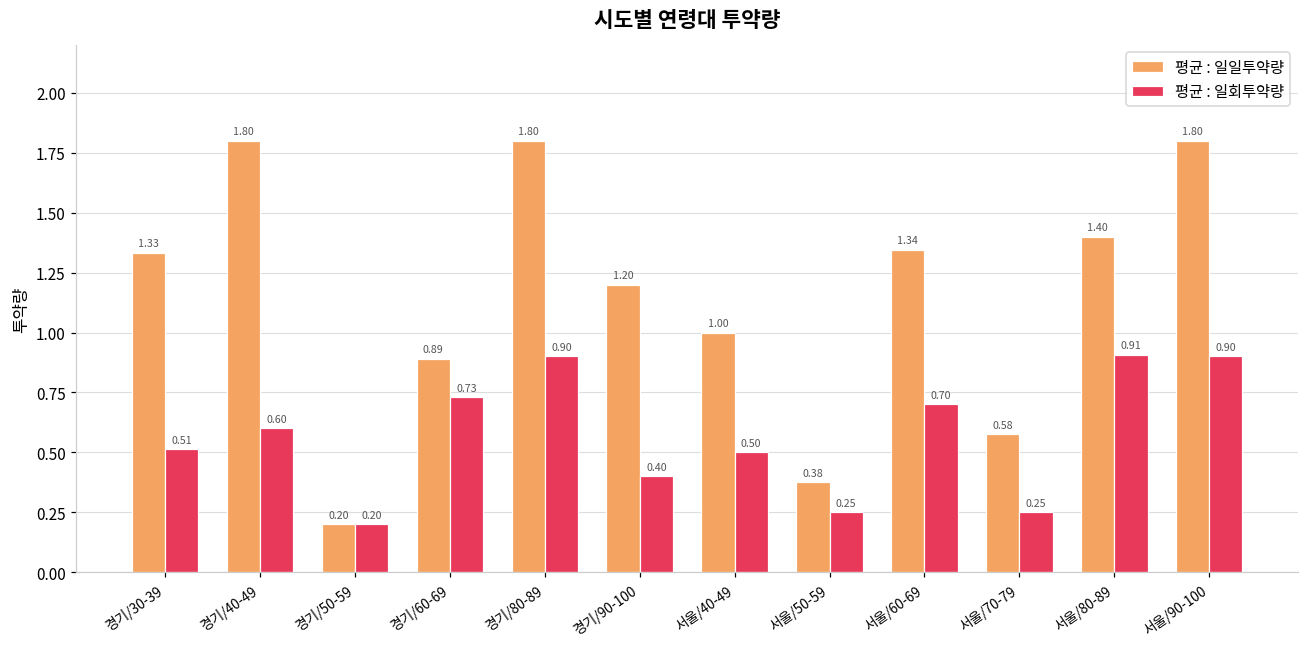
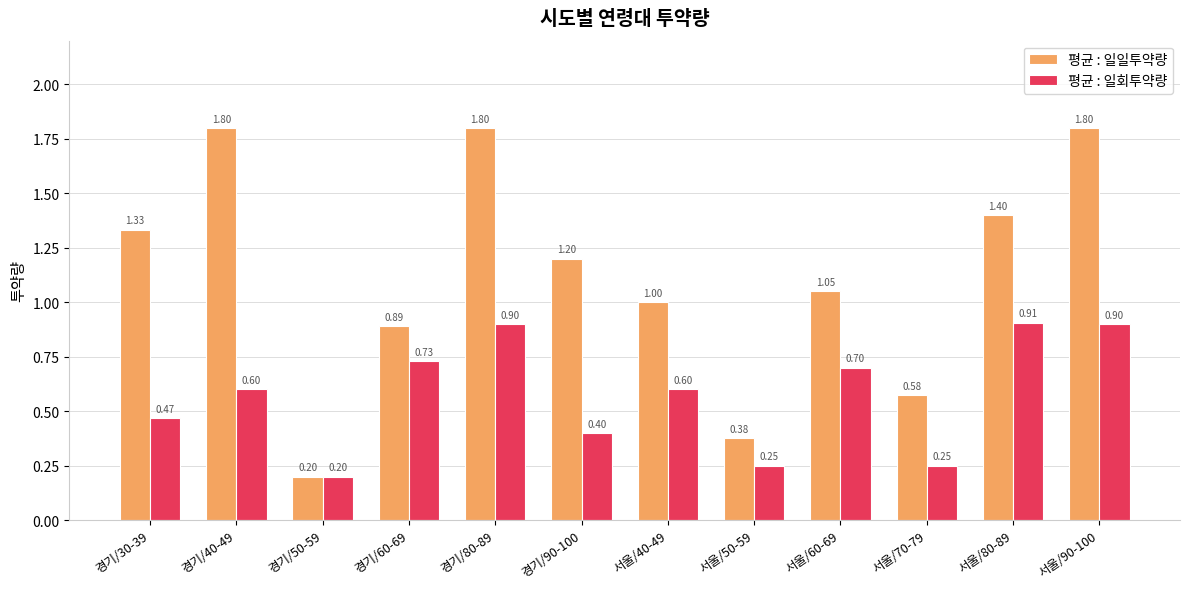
평균 : 일회투약량, 경기/30-39: 0.51 -> 0.47
평균 : 일회투약량, 서울/40-49: 0.50 -> 0.60
평균 : 일일투약량, 서울/60-69: 1.34 -> 1.05
